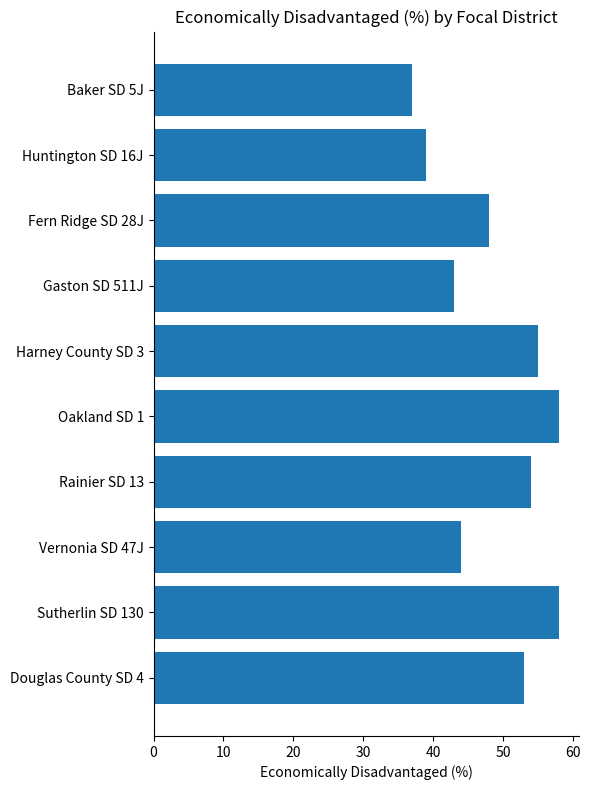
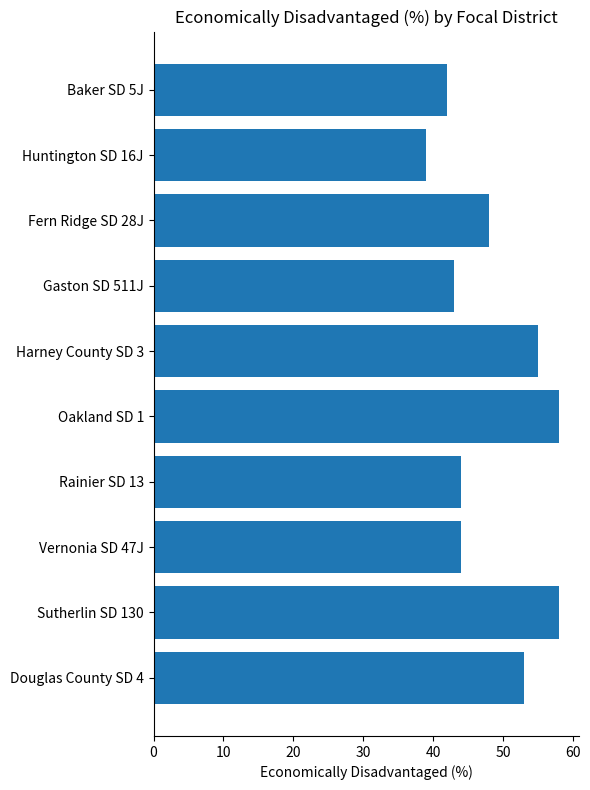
Baker SD 5J: 37 -> 42
Rainier SD 13: 54 -> 44
